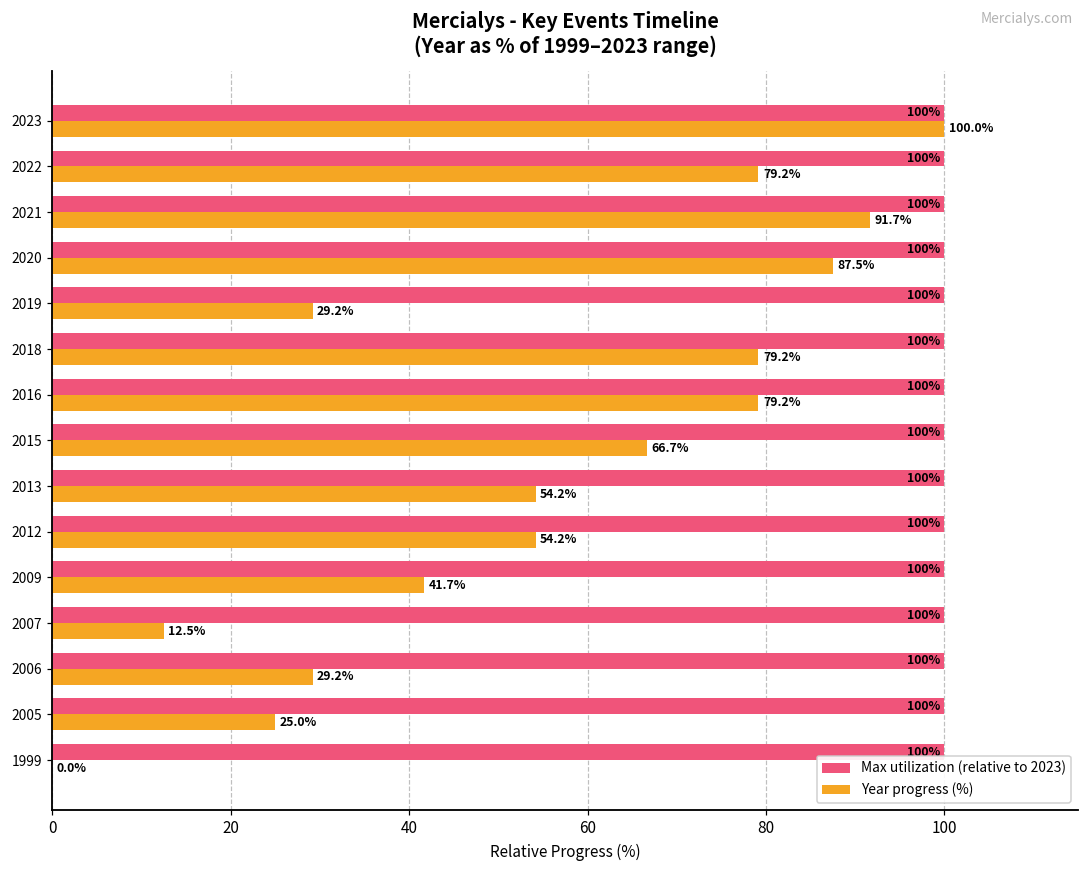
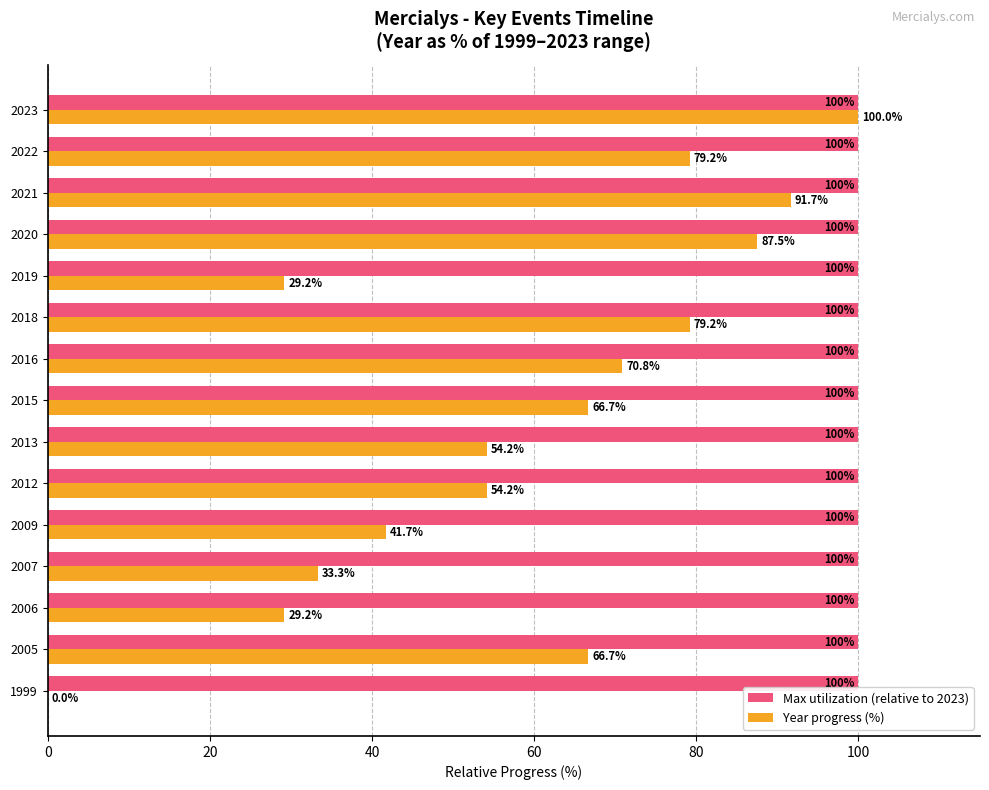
Year progress (%), 2016: 79.2% -> 70.8%
Year progress (%), 2007: 12.5% -> 33.3%
Year progress (%), 2005: 25.0% -> 66.7%
